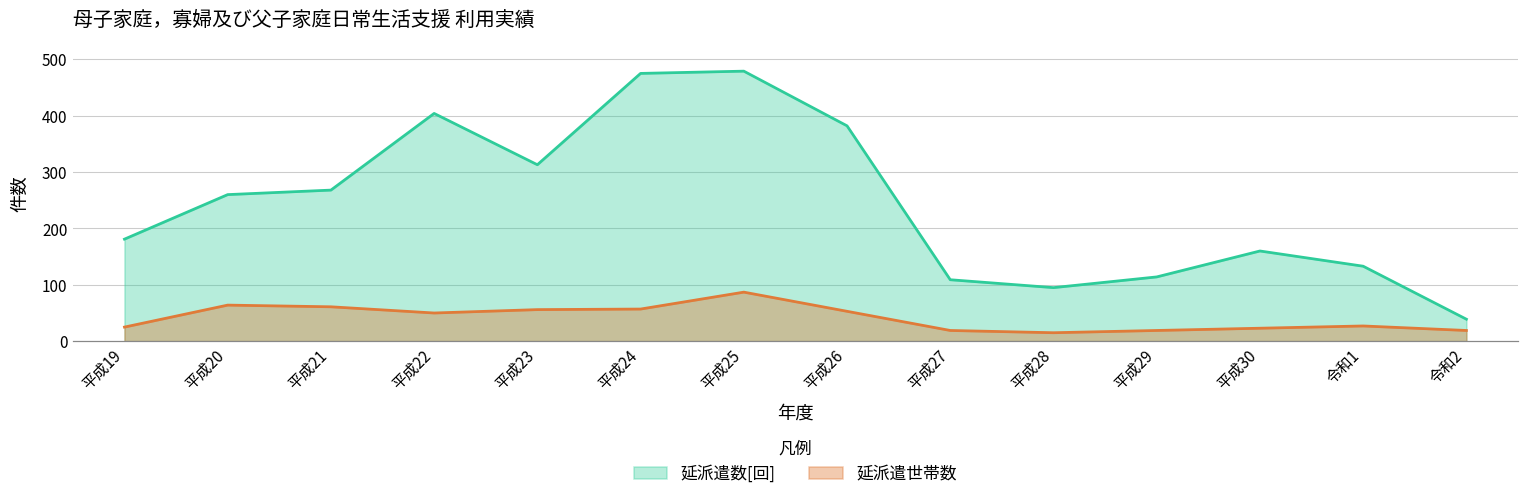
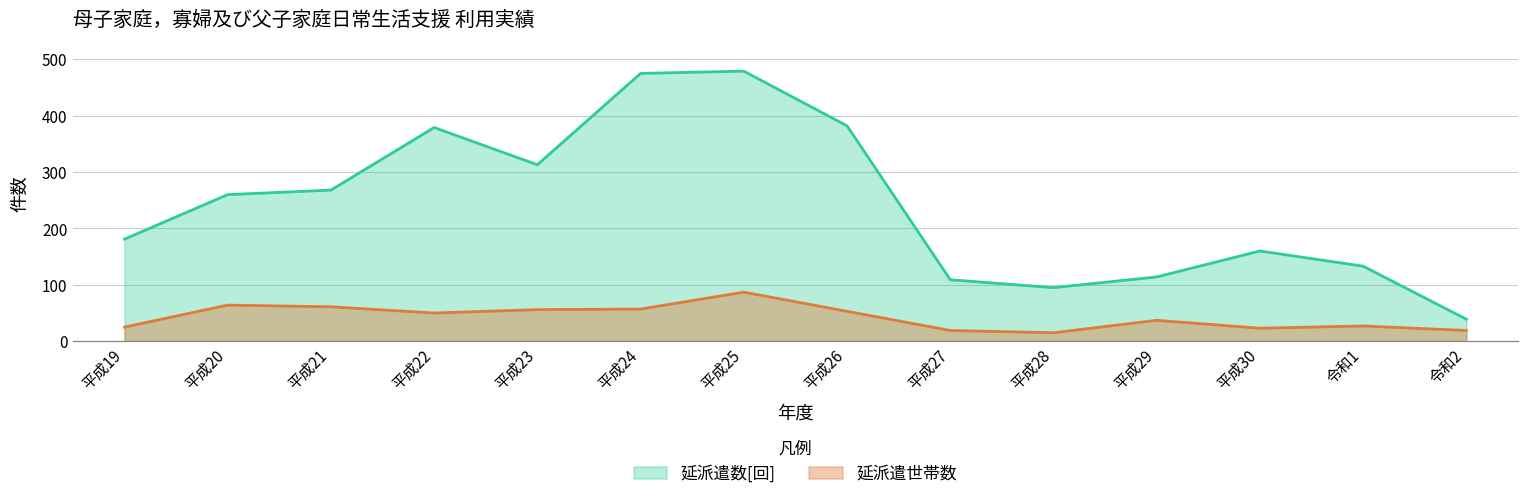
延派遣数[回], 平成22: 400 -> 380
延派遣世帯数, 平成29: 20 -> 40
